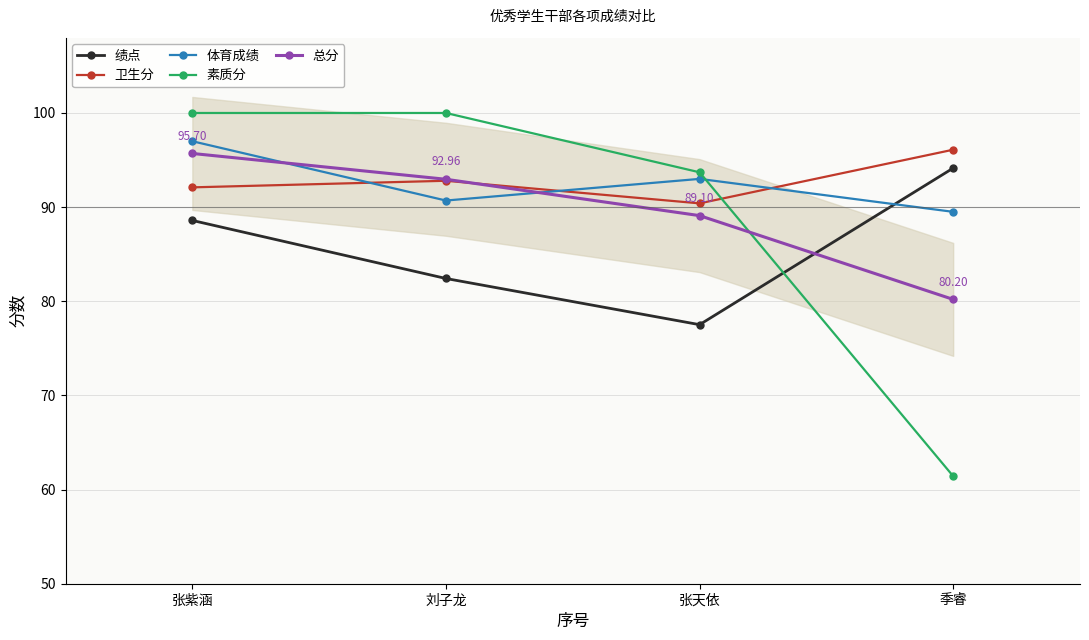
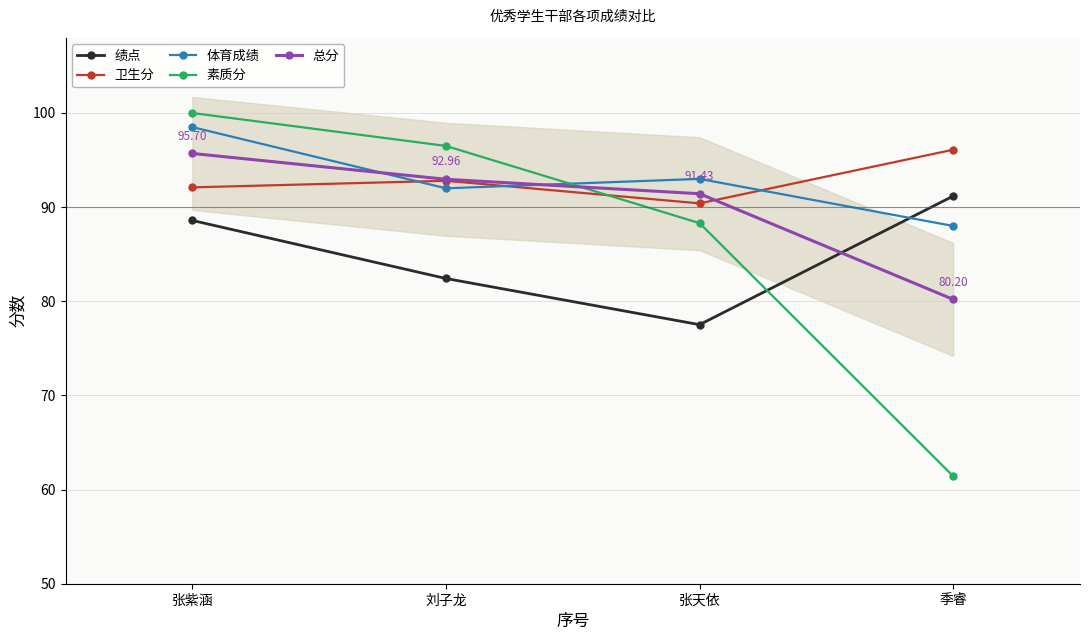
体育成绩, 张紫涵: 97 -> 99
体育成绩, 刘子龙: 91 -> 92
素质分, 刘子龙: 100 -> 97
素质分, 张天依: 94 -> 88
总分, 张天依: 89.10 -> 91.43
绩点, 季睿: 94 -> 91
体育成绩, 季睿: 90 -> 88
